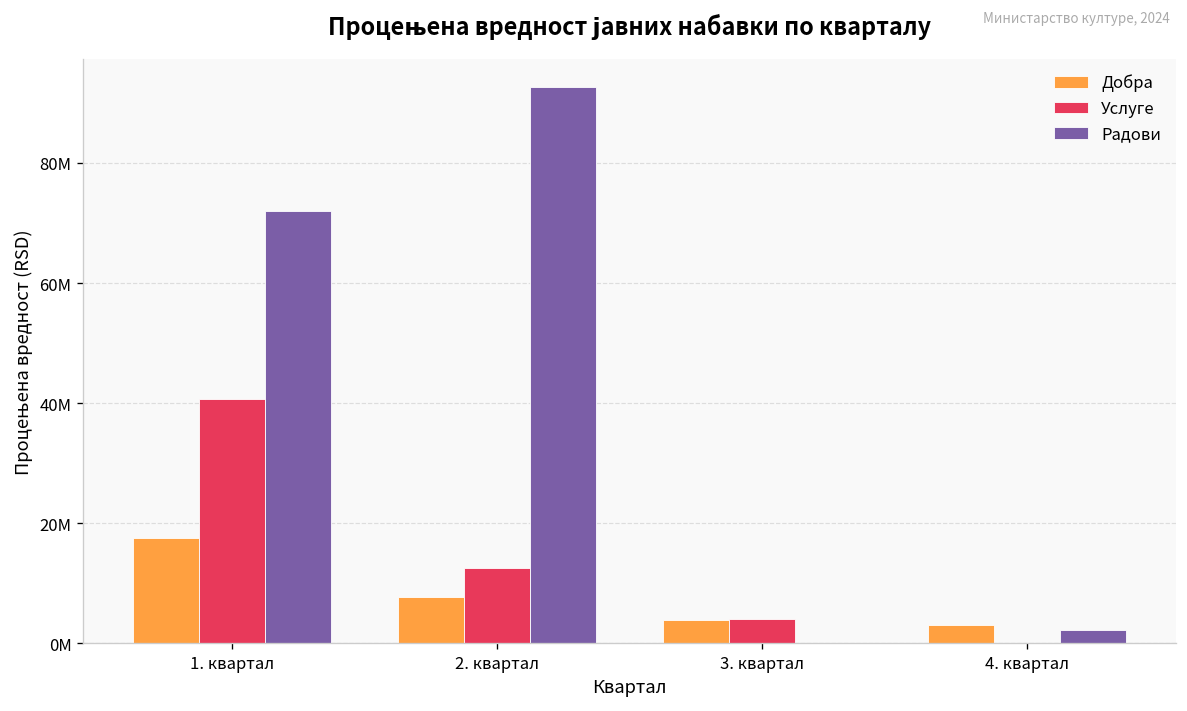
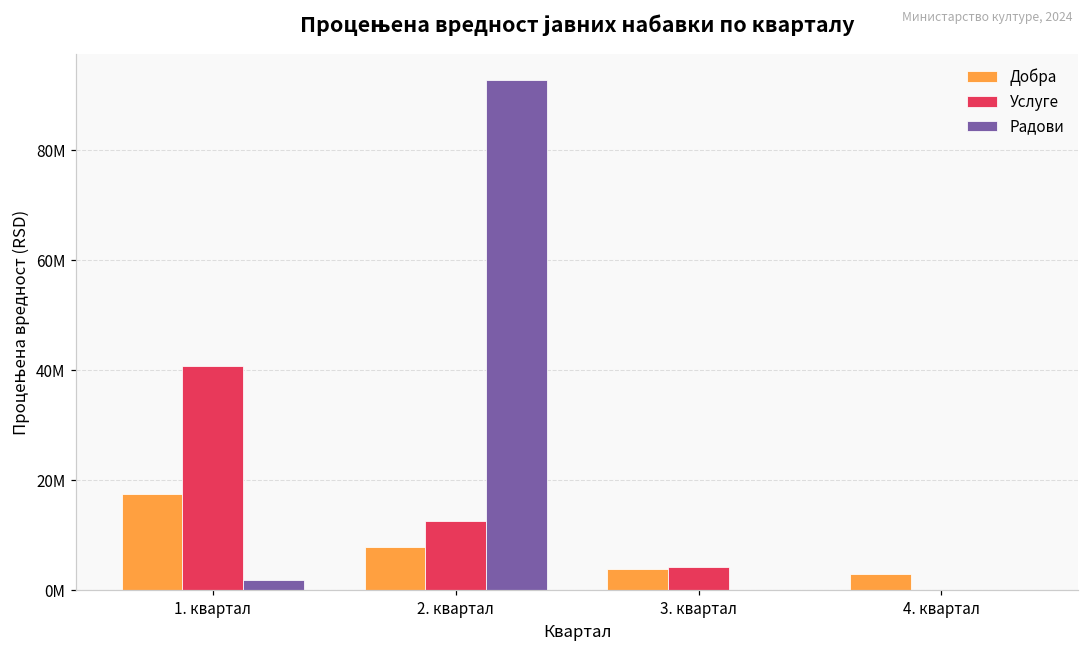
Радови, 1. квартал: 72000000 -> 2000000
Радови, 4. квартал: 2000000 -> 0
